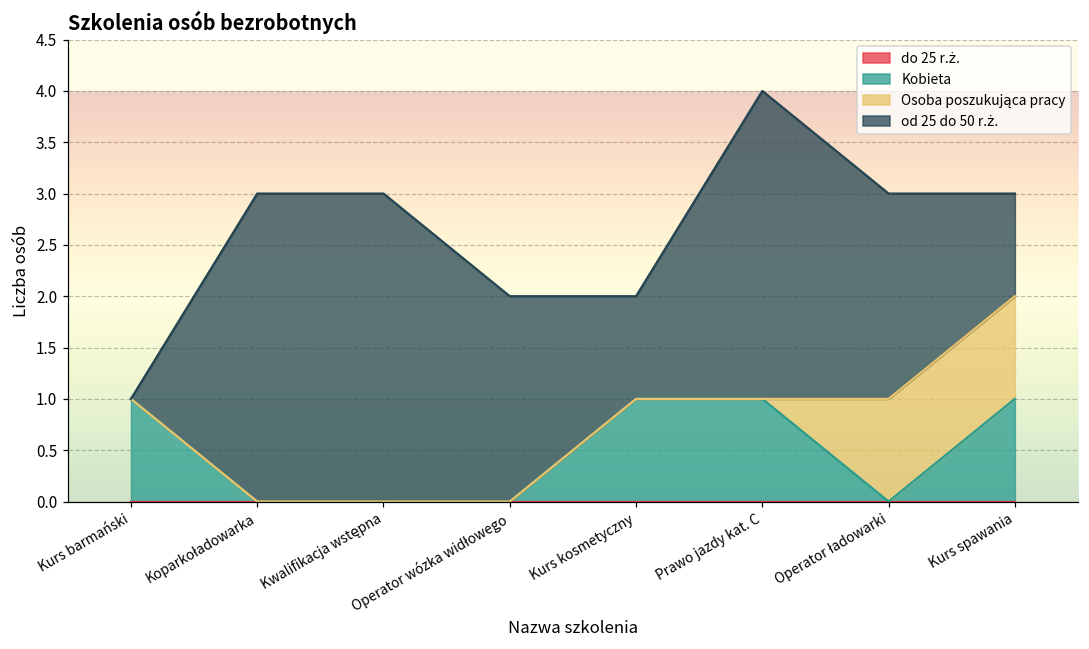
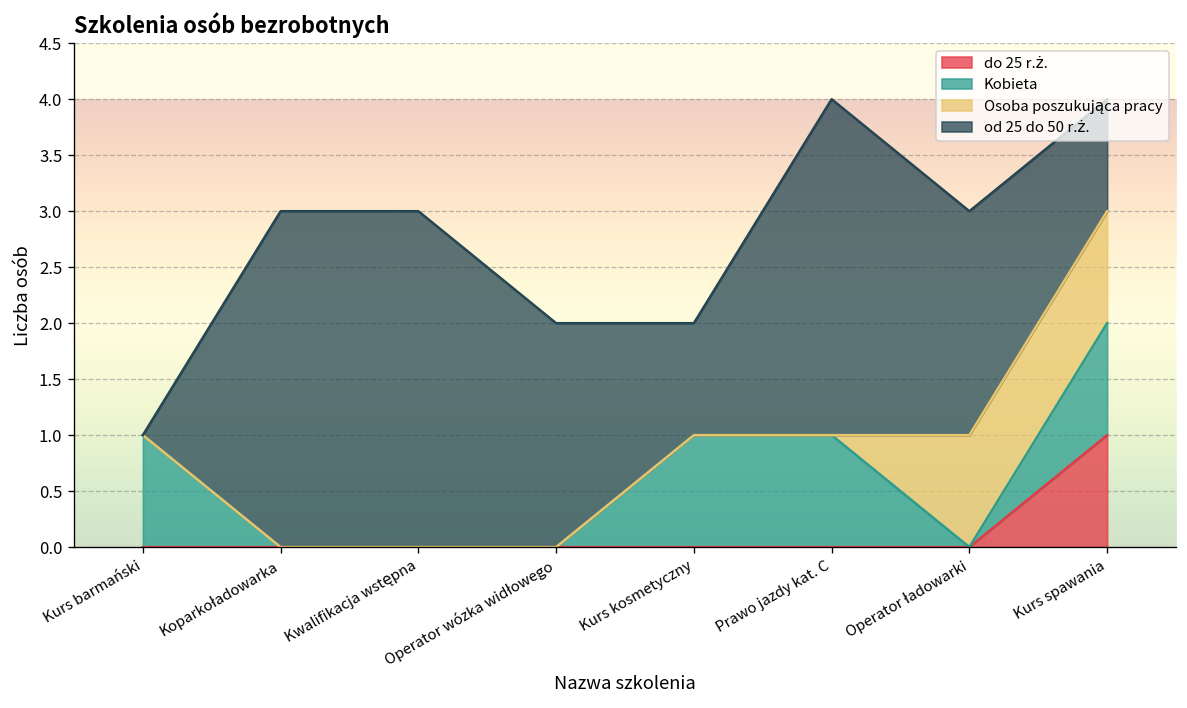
do 25 r.ż., Kurs spawania: 0 -> 1
